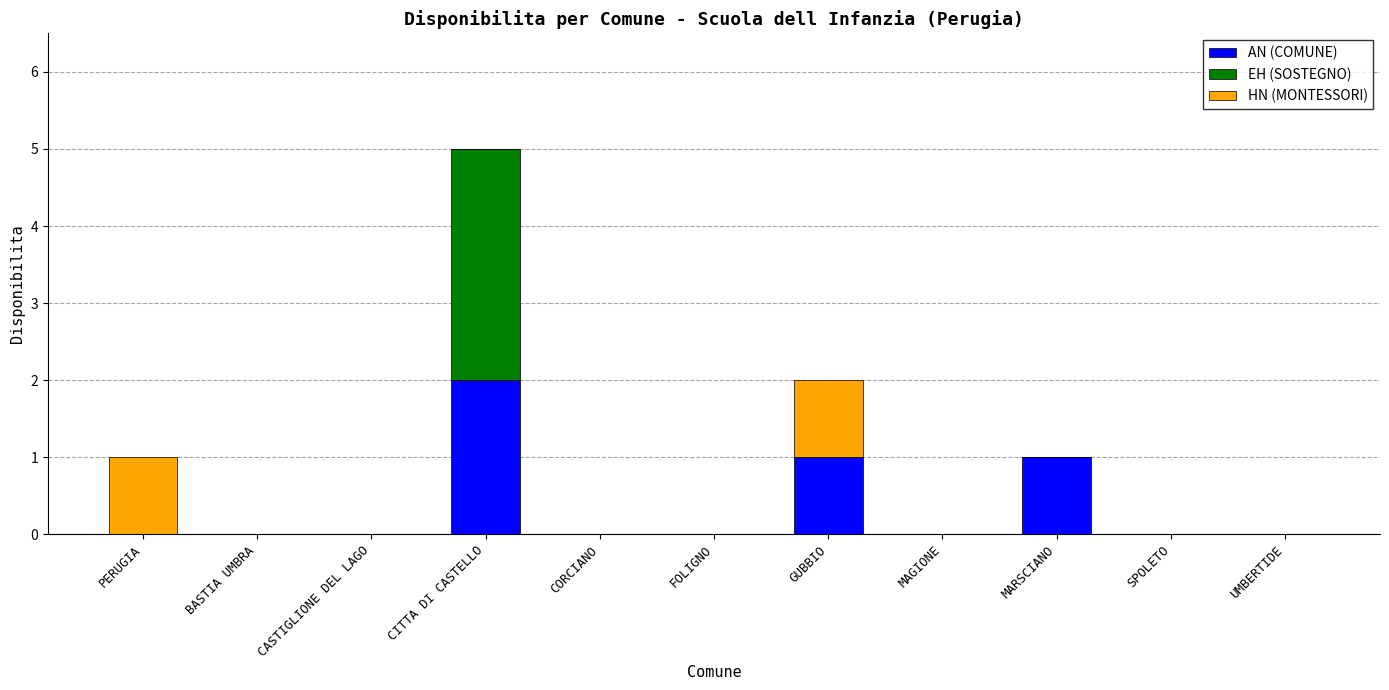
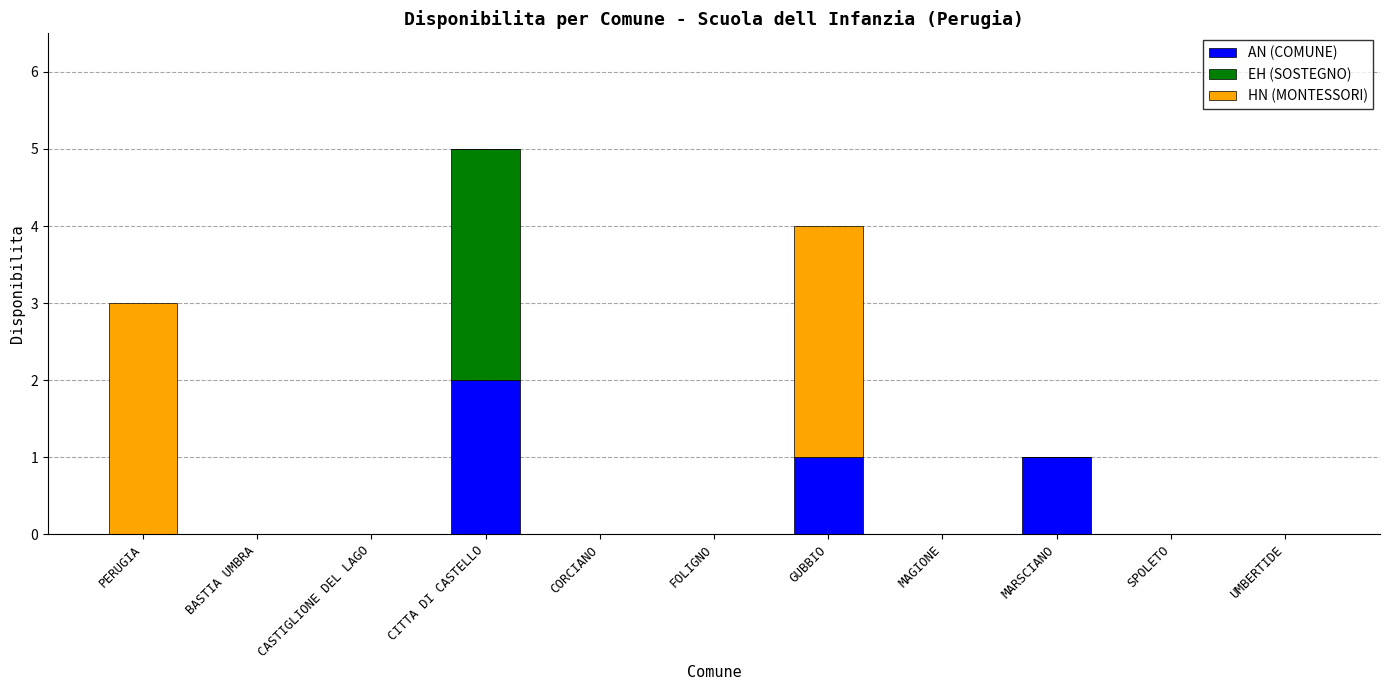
HN (MONTESSORI), PERUGIA: 1 -> 3
HN (MONTESSORI), GUBBIO: 1 -> 3
